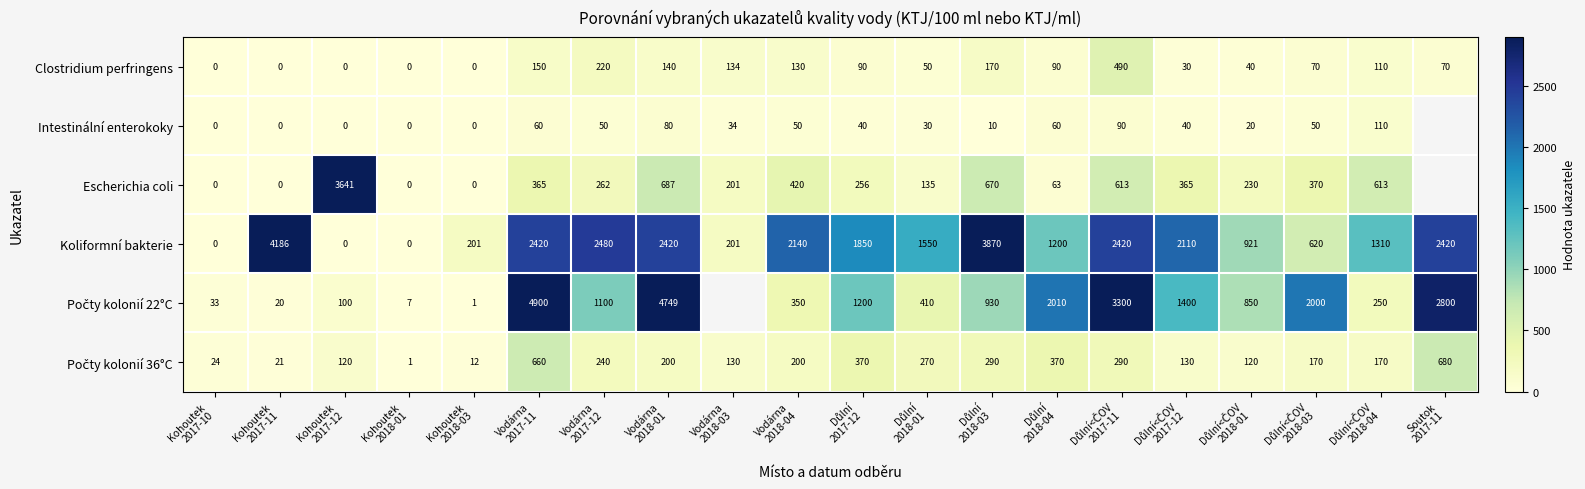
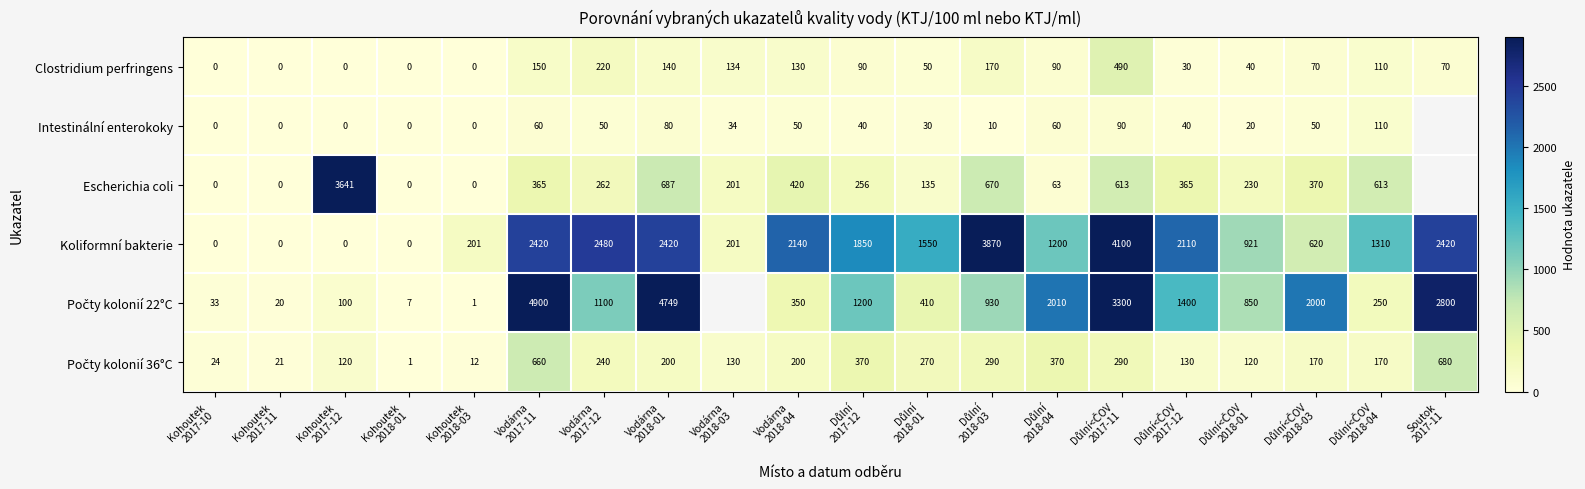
Koliformní bakterie, Kohoutek 2017-11: 4186 -> 0
Koliformní bakterie, Důlní<ČOV 2017-11: 2420 -> 4100
